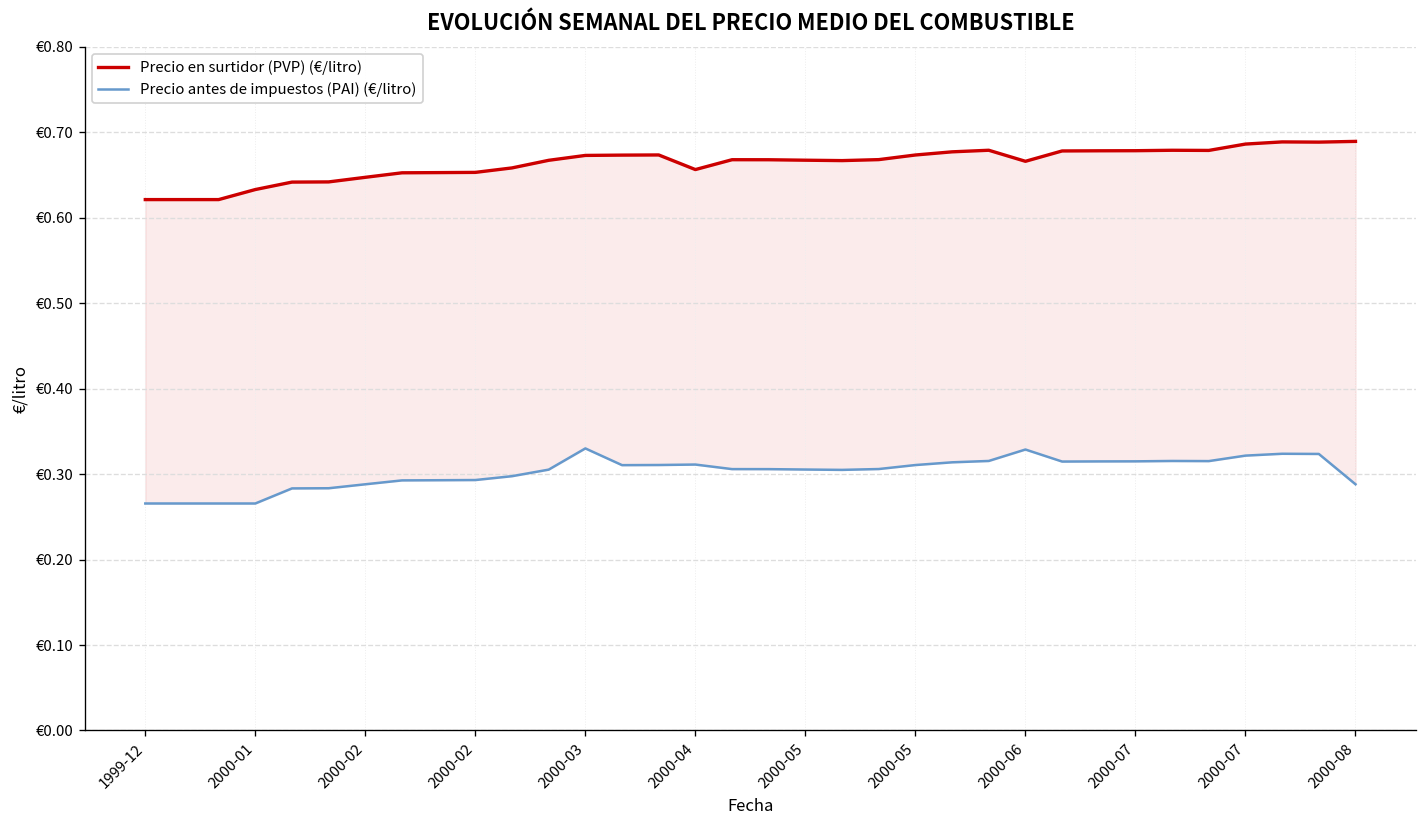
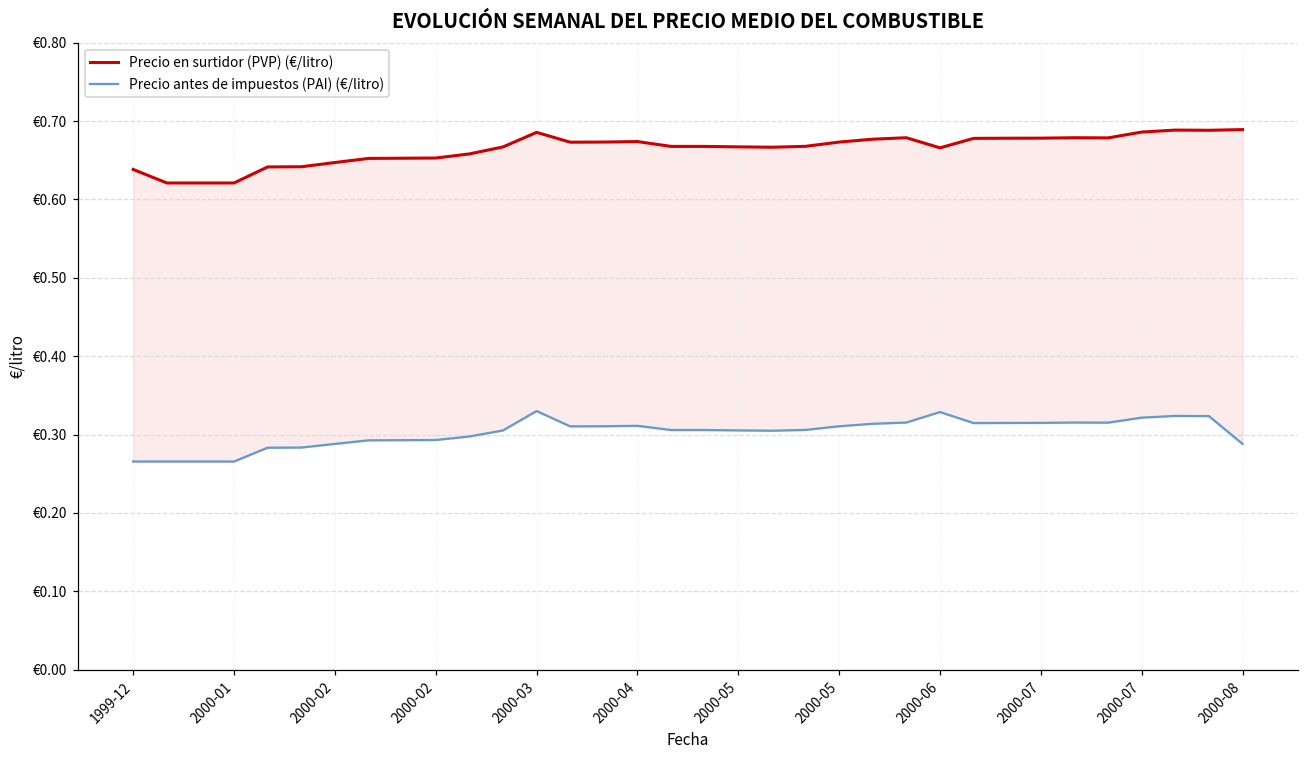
Precio en surtidor (PVP) (€/litro), 1999-12: €0.62 -> €0.64
Precio en surtidor (PVP) (€/litro), 2000-01: €0.63 -> €0.62
Precio en surtidor (PVP) (€/litro), 2000-03: €0.67 -> €0.69
Precio en surtidor (PVP) (€/litro), 2000-04: €0.66 -> €0.67
